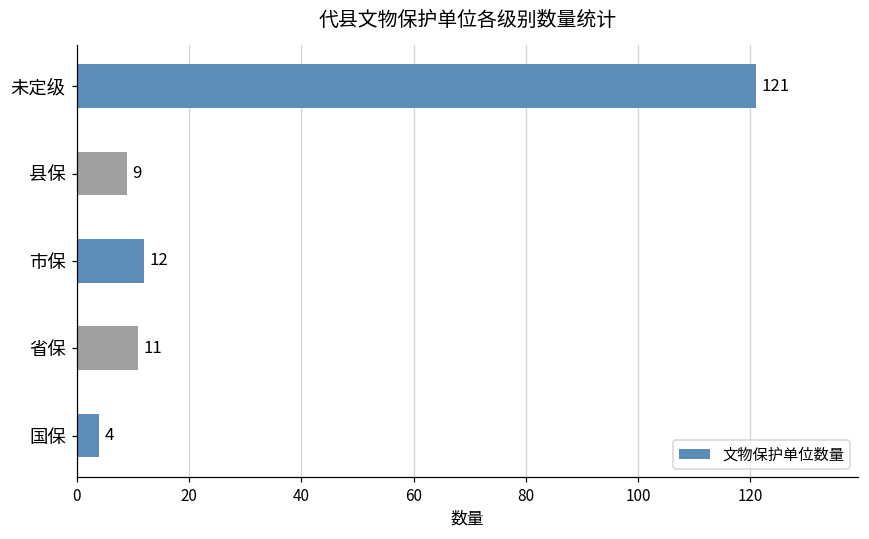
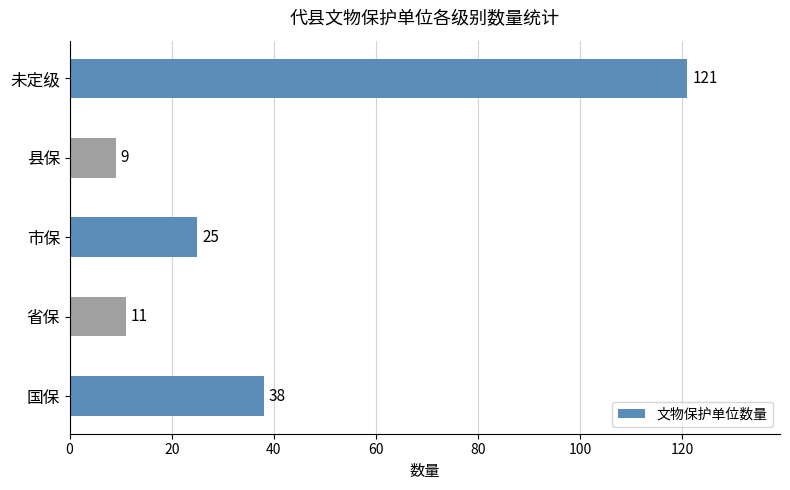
市保: 12 -> 25
国保: 4 -> 38
